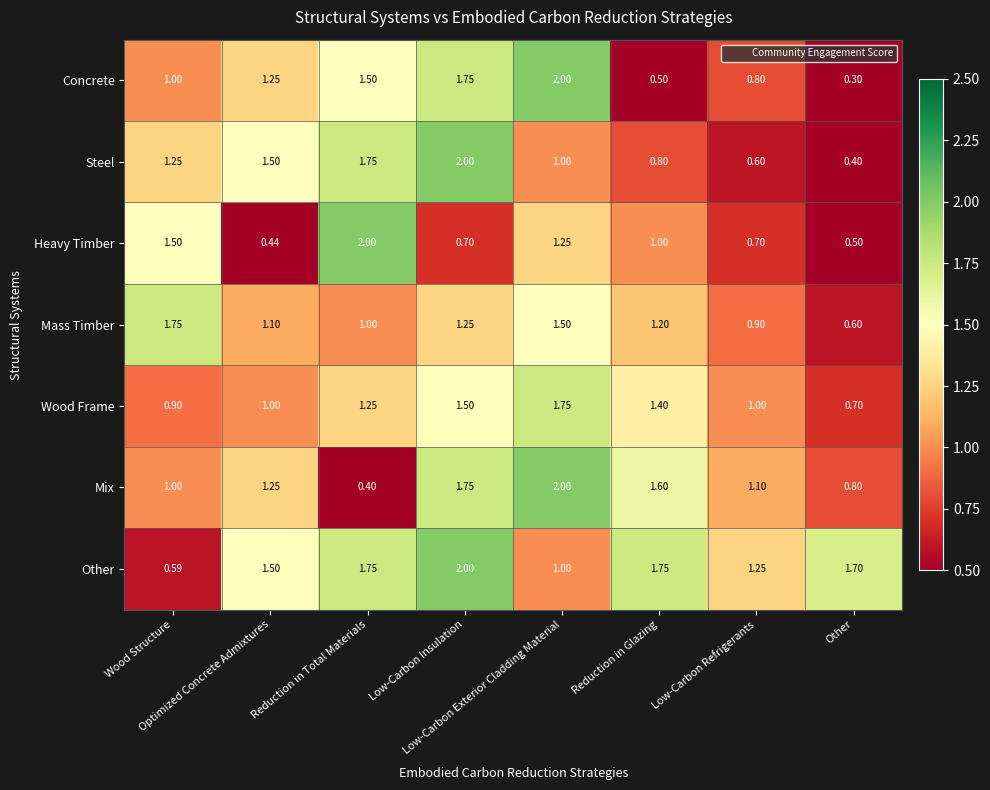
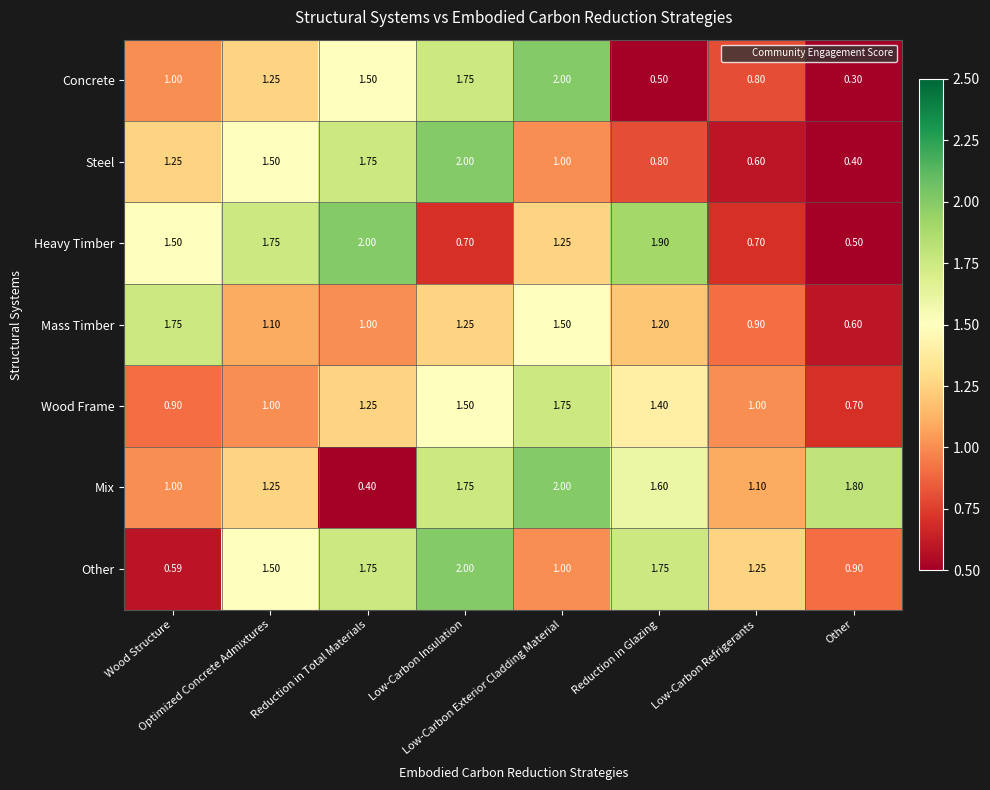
Heavy Timber, Optimized Concrete Admixtures: 0.44 -> 1.75
Heavy Timber, Reduction in Glazing: 1.00 -> 1.90
Mix, Other: 0.80 -> 1.80
Other, Other: 1.70 -> 0.90
